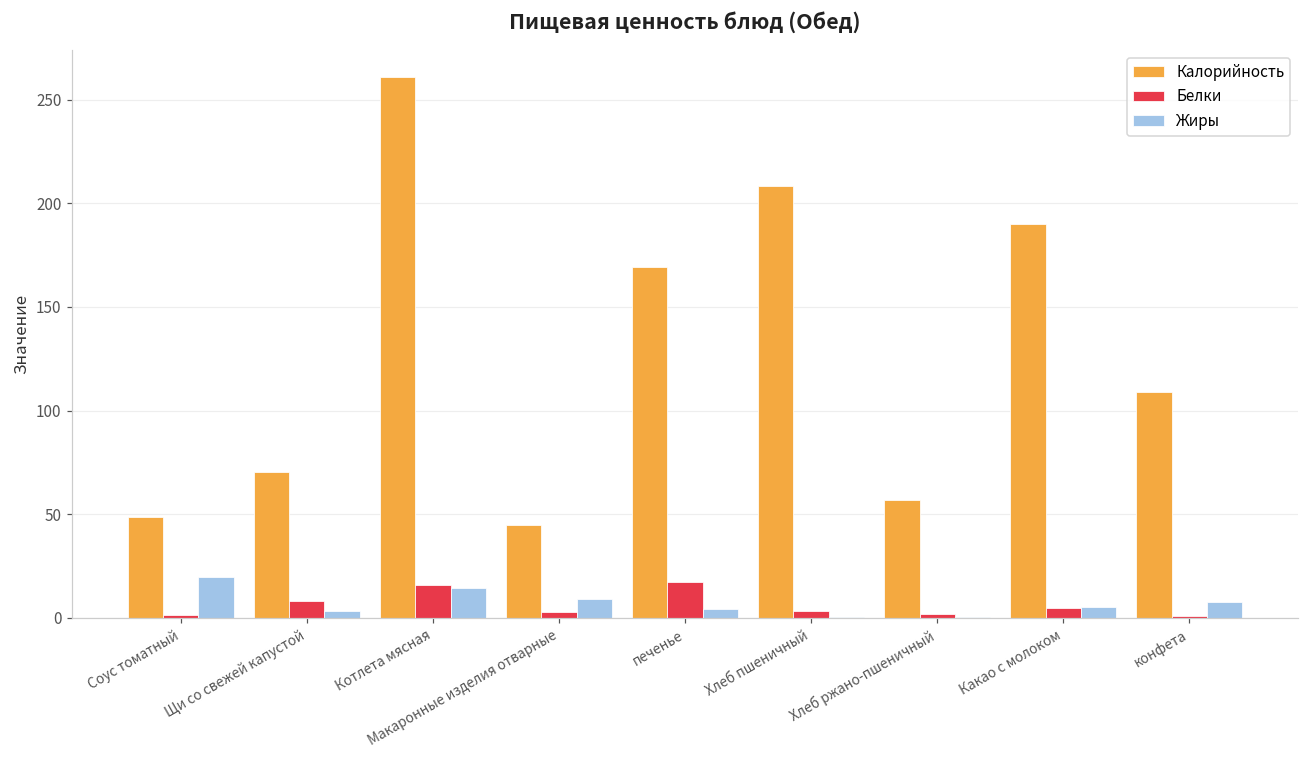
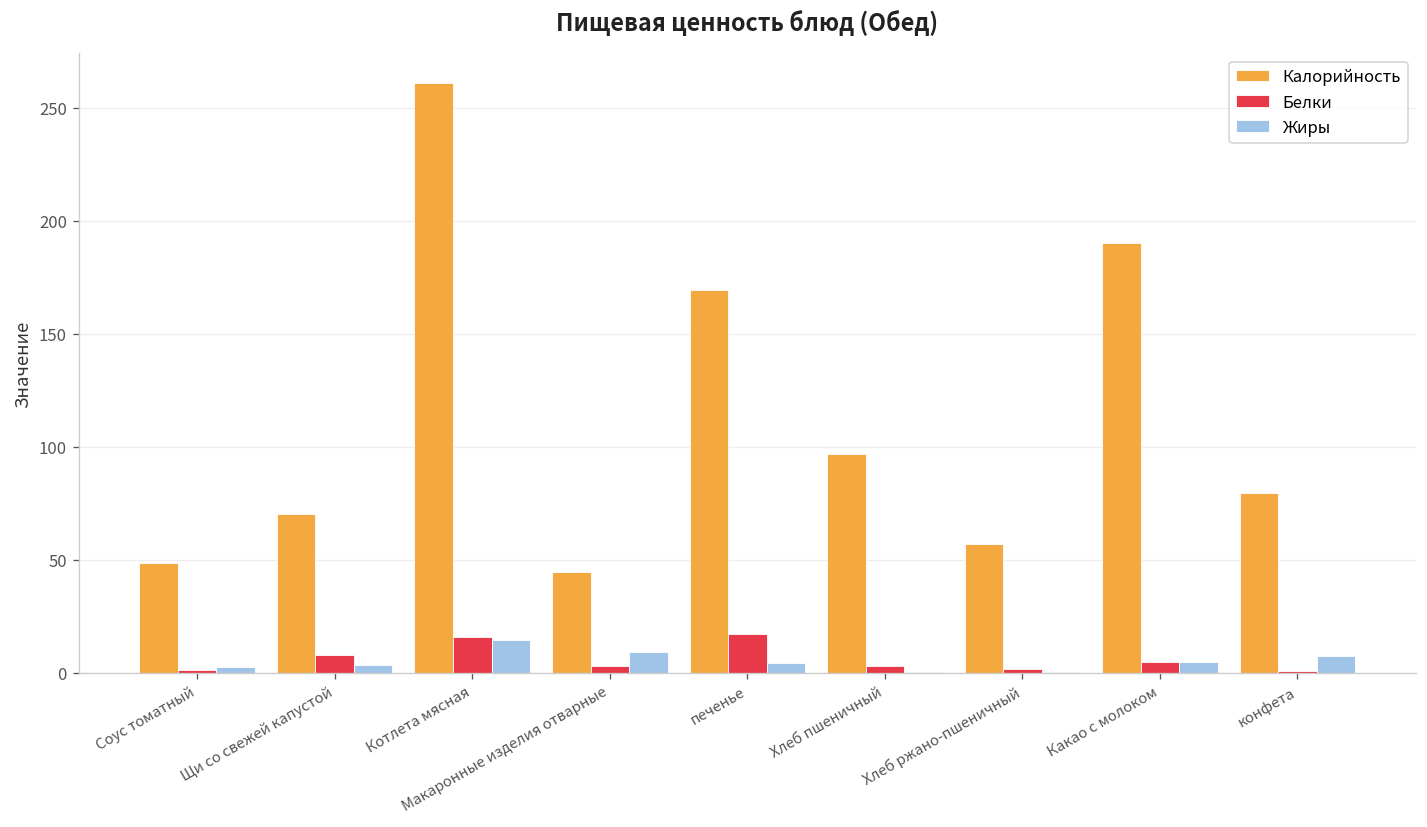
Жиры, Соус томатный: 20 -> 3
Калорийность, Хлеб пшеничный: 208 -> 97
Калорийность, конфета: 109 -> 80
